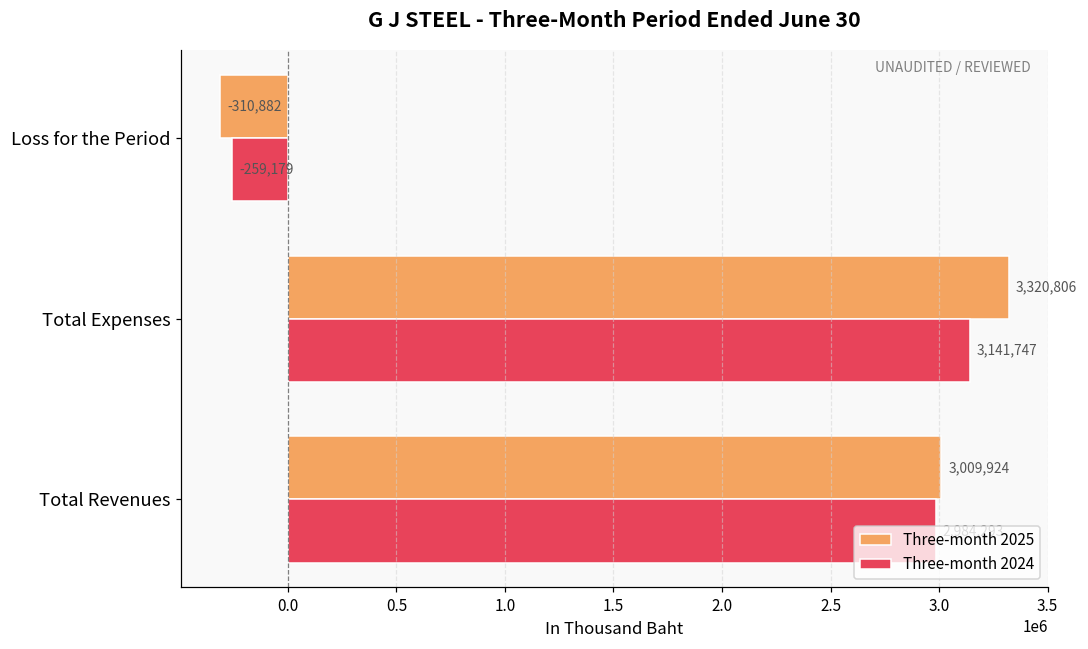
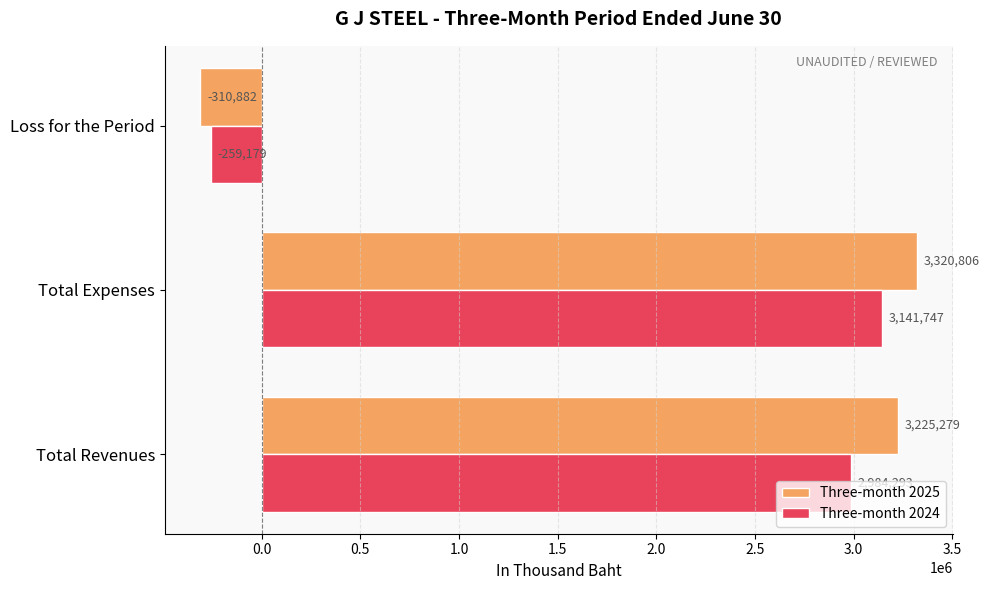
Three-month 2025, Total Revenues: 3,009,924 -> 3,225,279
